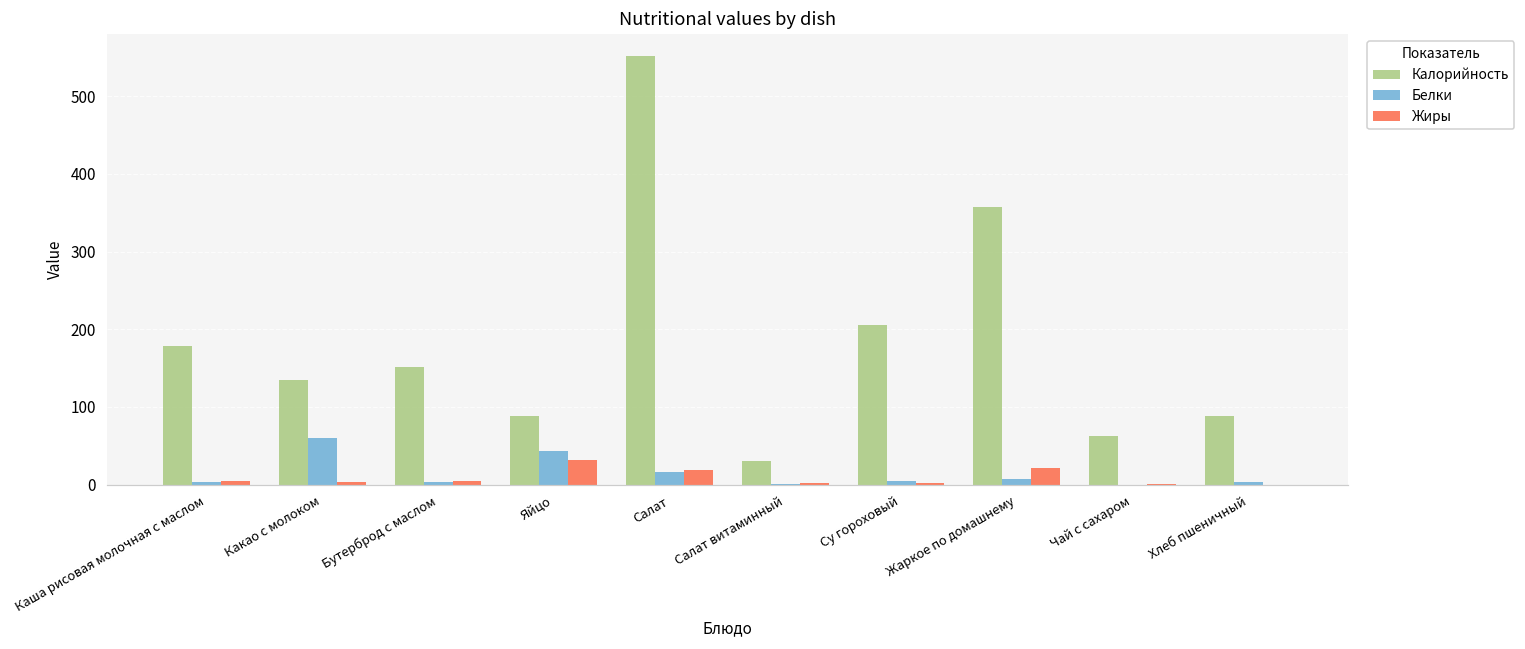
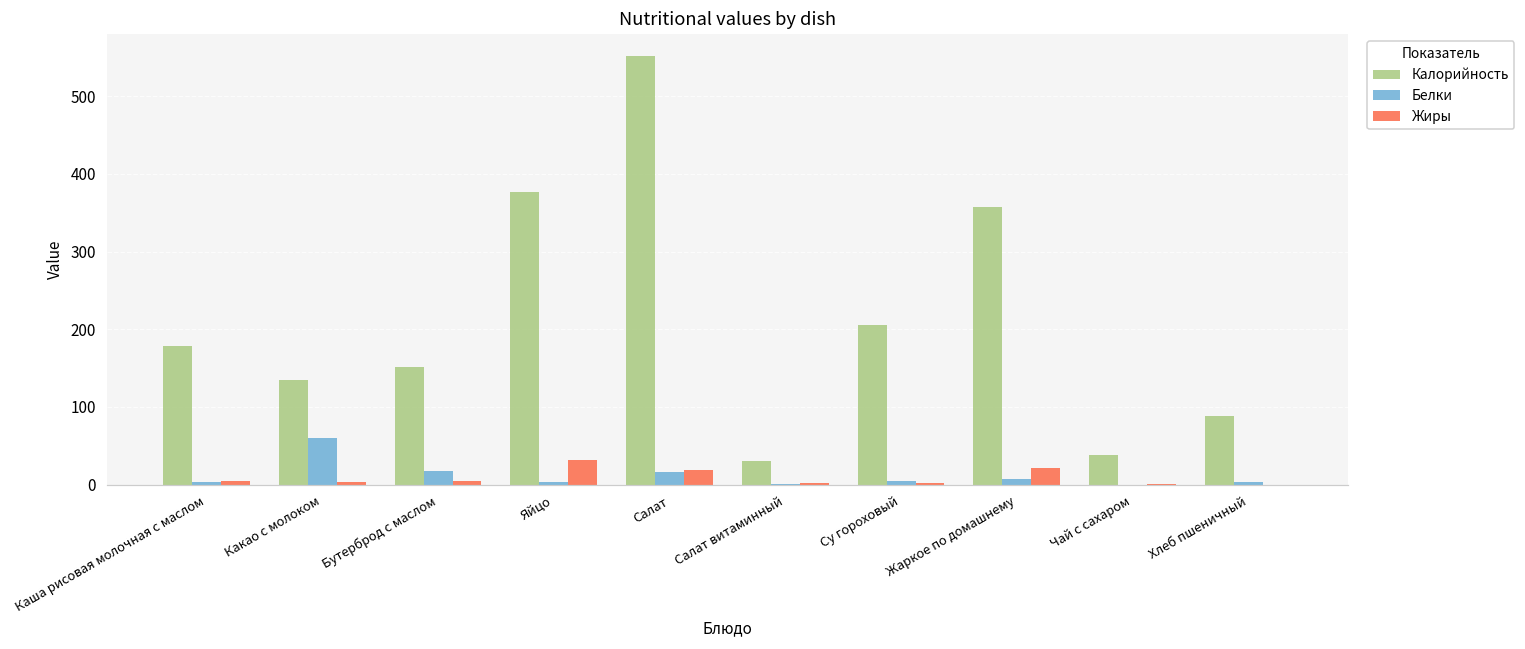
Белки, Бутерброд с маслом: 0 -> 20
Калорийность, Яйцо: 90 -> 380
Белки, Яйцо: 40 -> 0
Калорийность, Чай с сахаром: 60 -> 40
